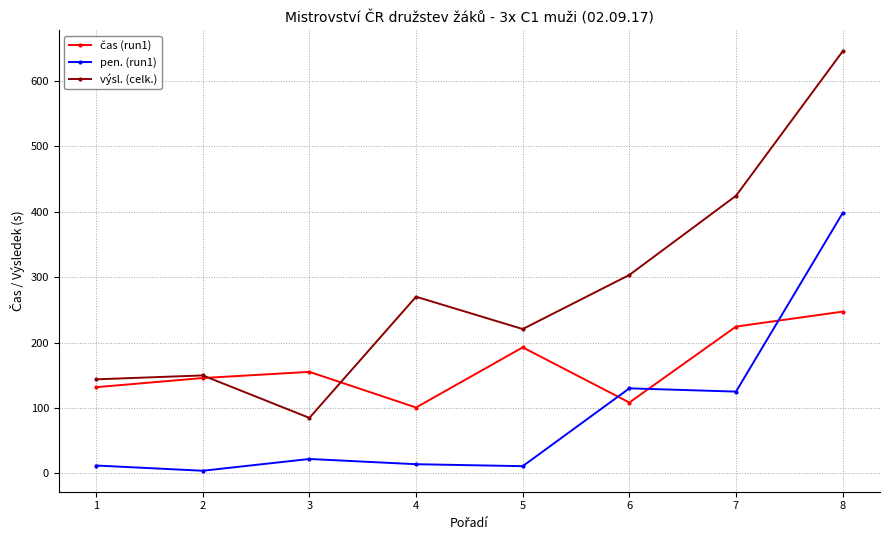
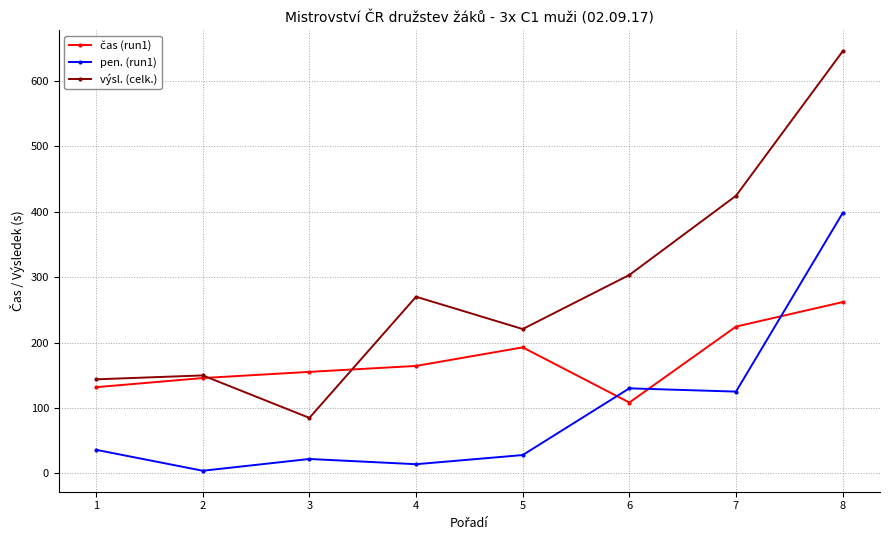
pen. (run1), 1: 10 -> 40
čas (run1), 4: 100 -> 160
pen. (run1), 5: 10 -> 30
čas (run1), 8: 250 -> 260
